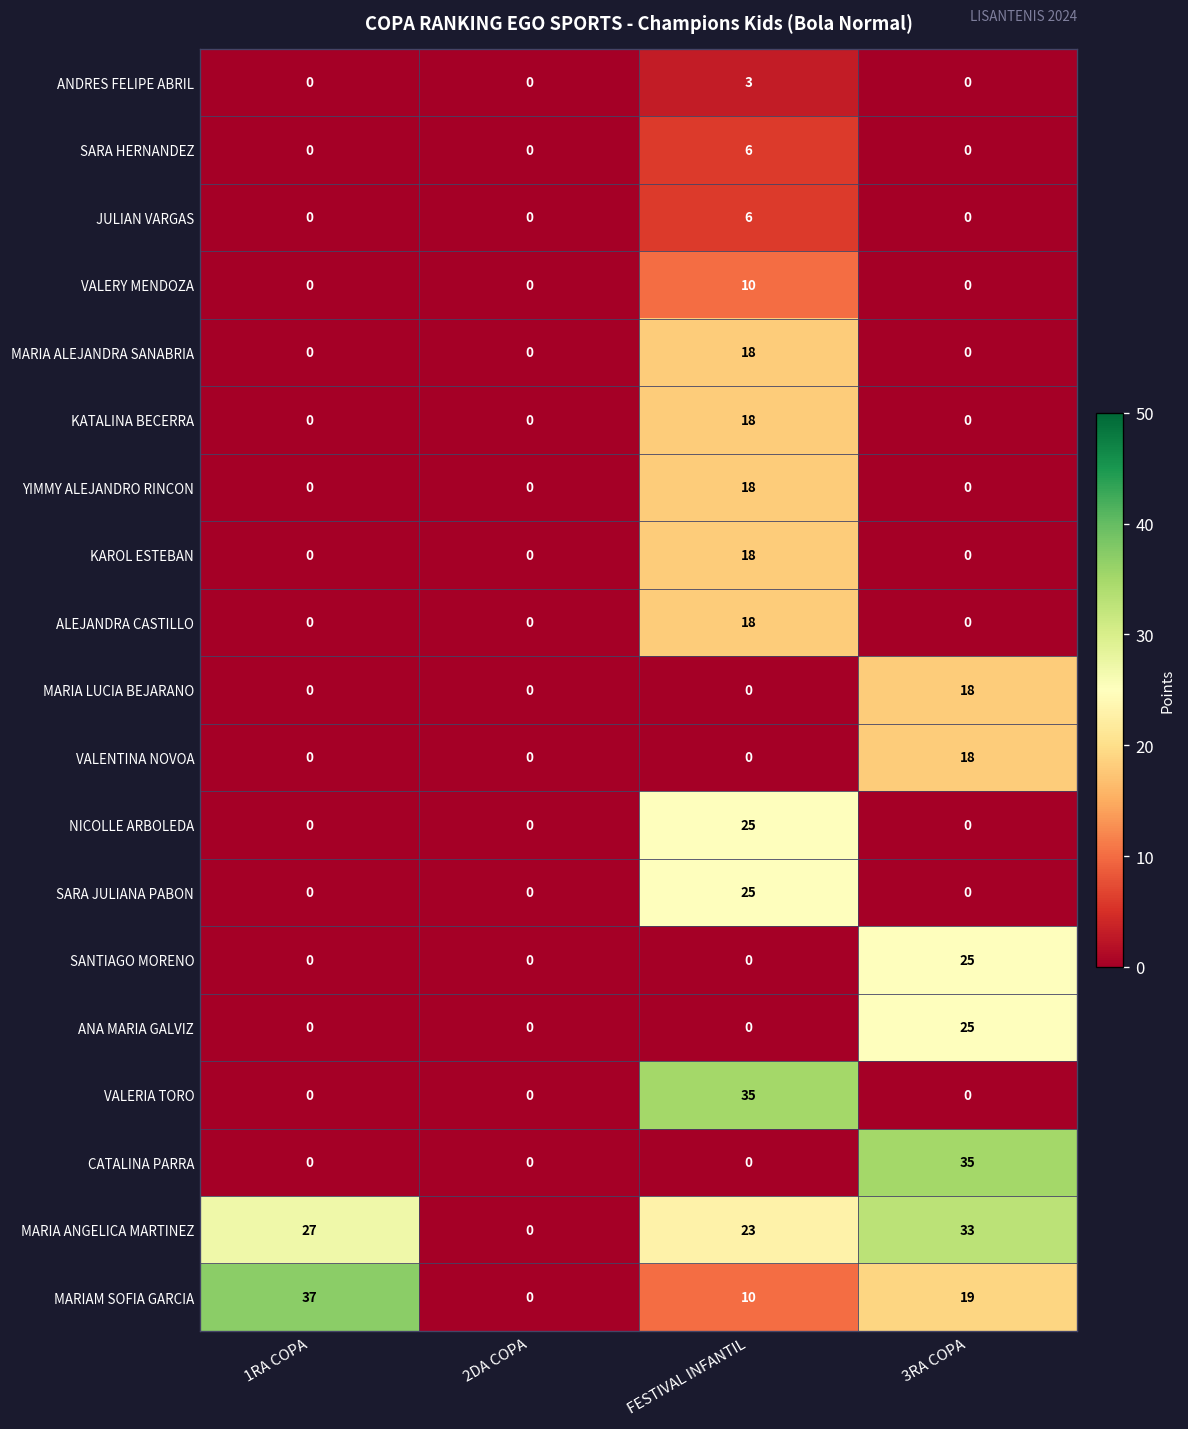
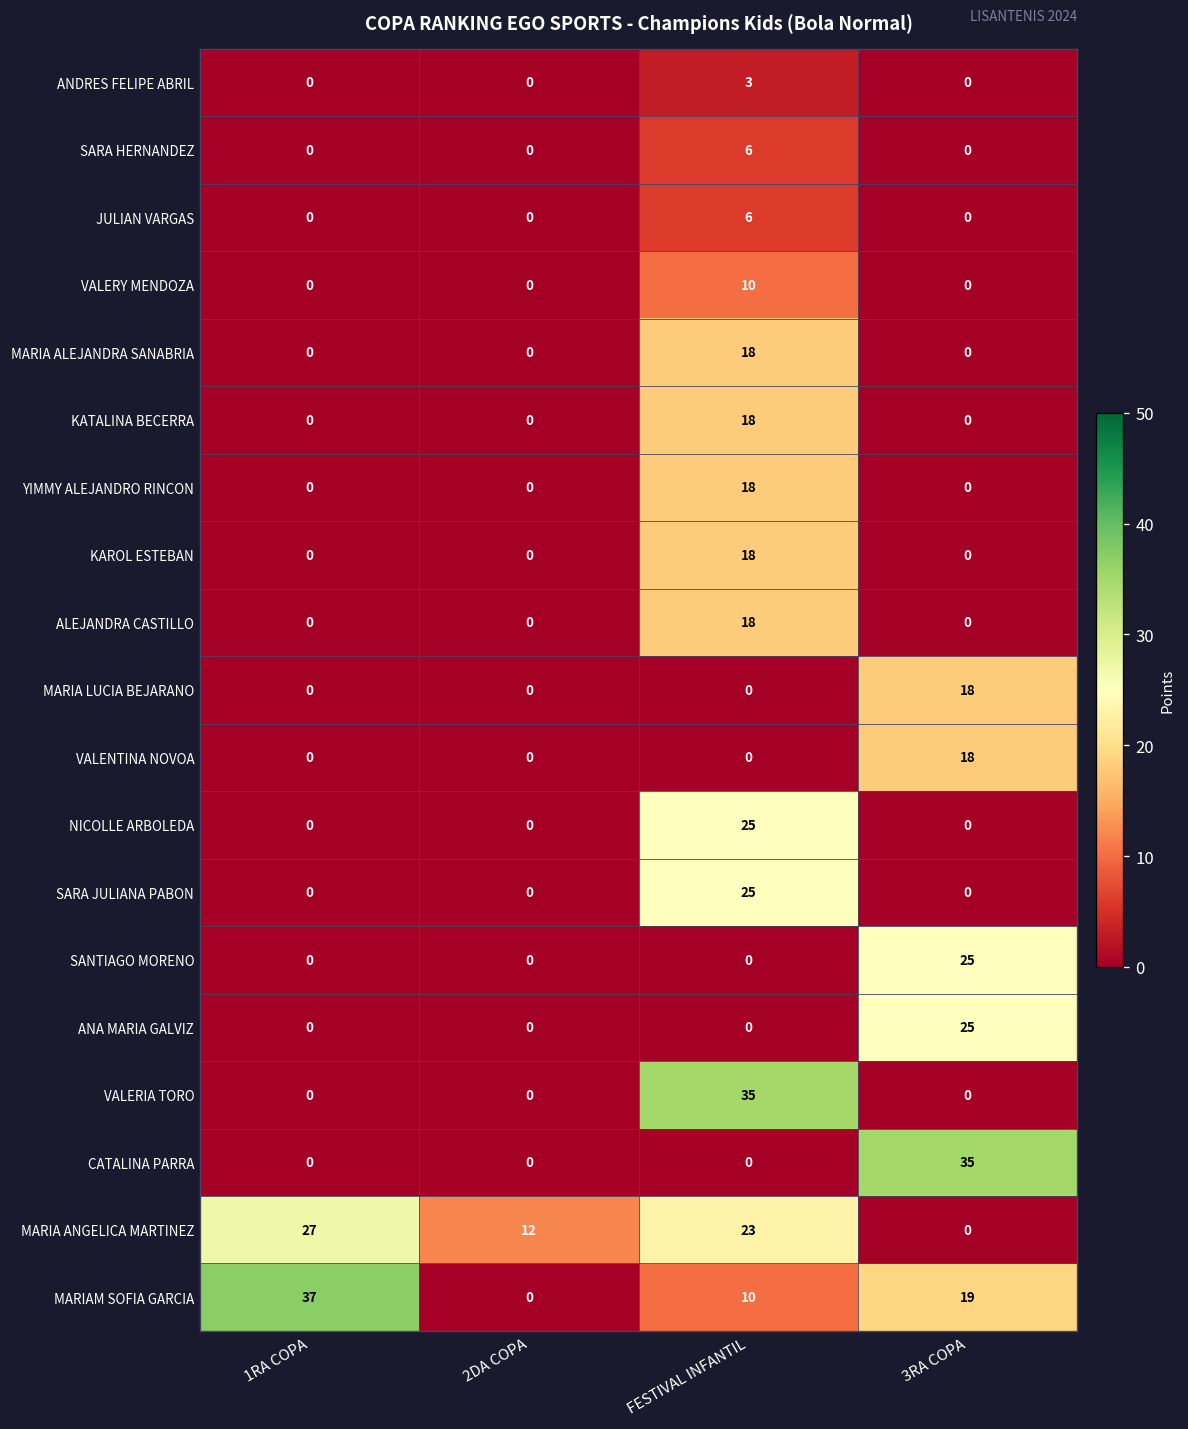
MARIA ANGELICA MARTINEZ, 2DA COPA: 0 -> 12
MARIA ANGELICA MARTINEZ, 3RA COPA: 33 -> 0
